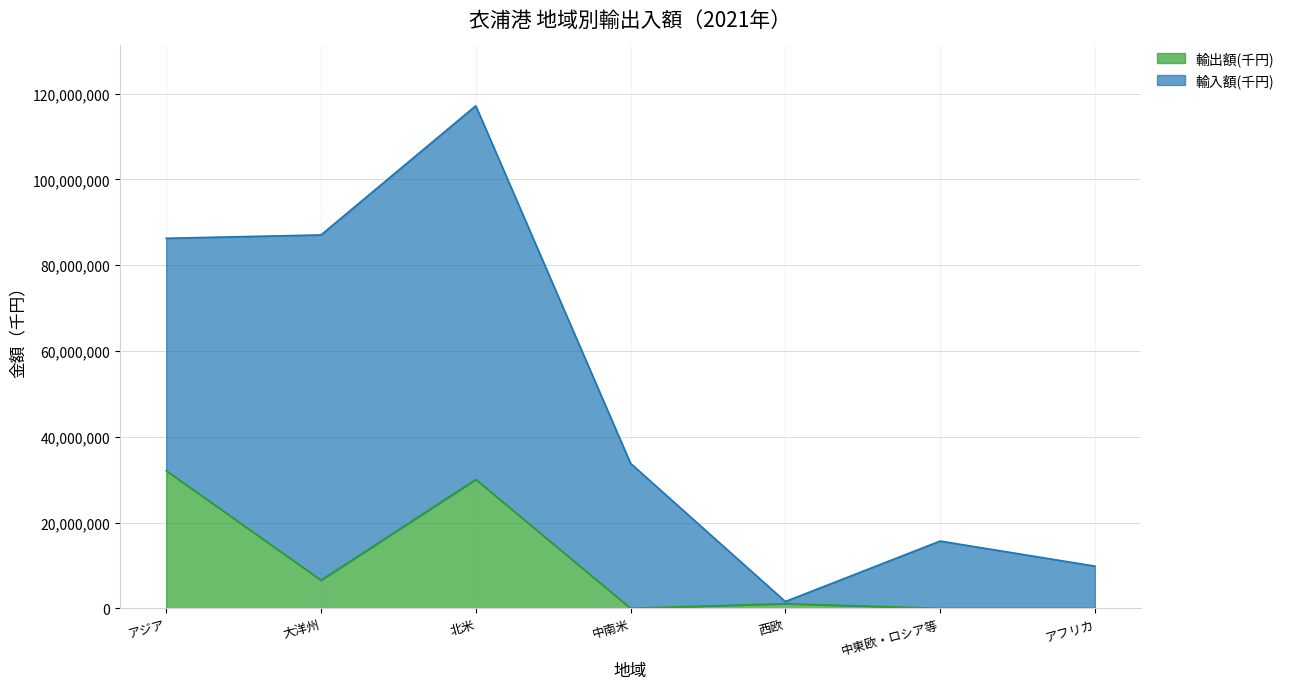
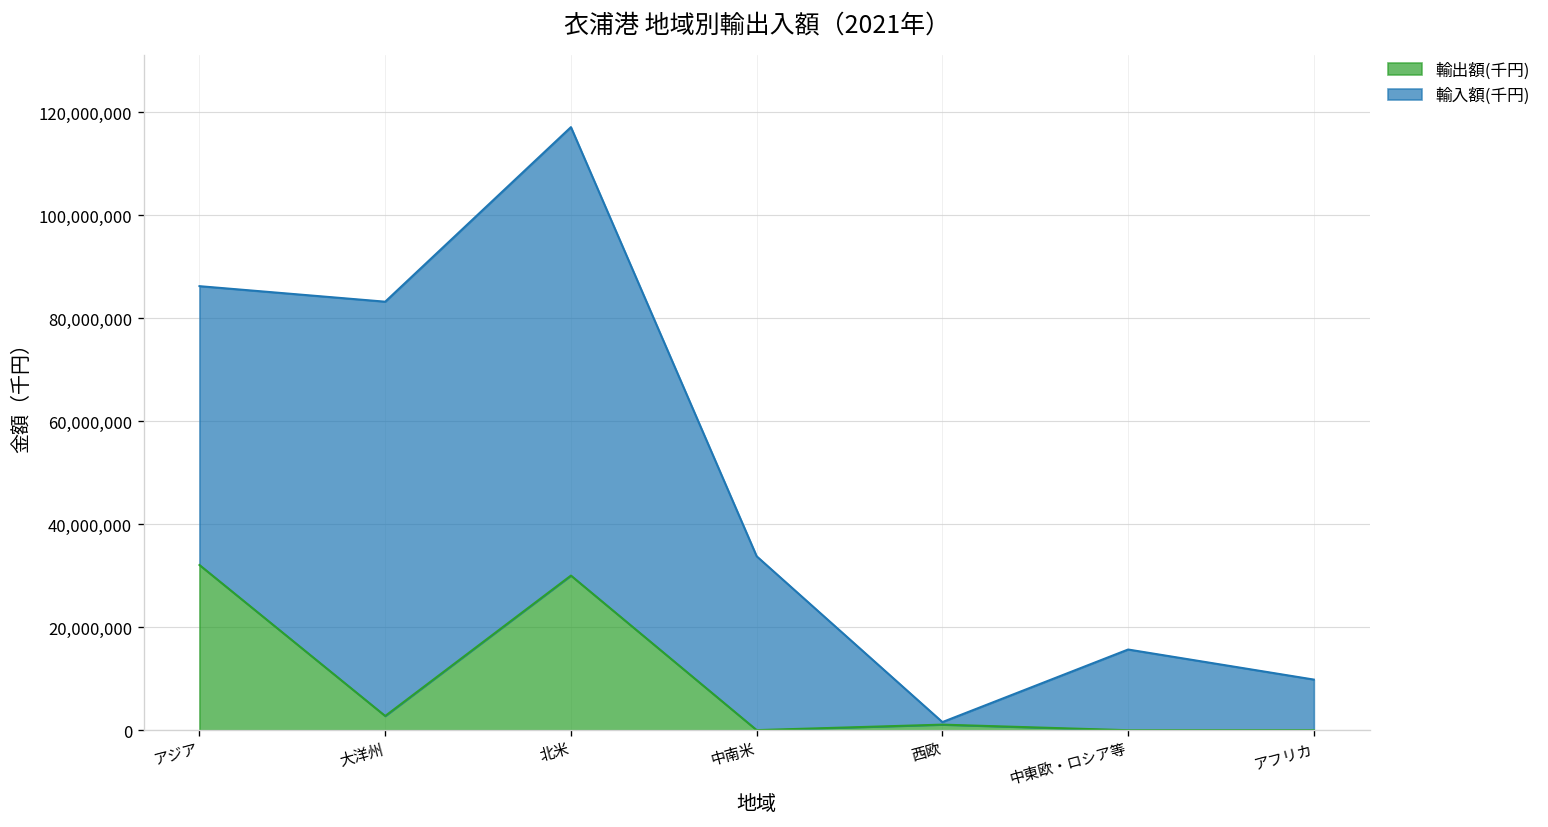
輸出額(千円), 大洋州: 7,000,000 -> 3,000,000
